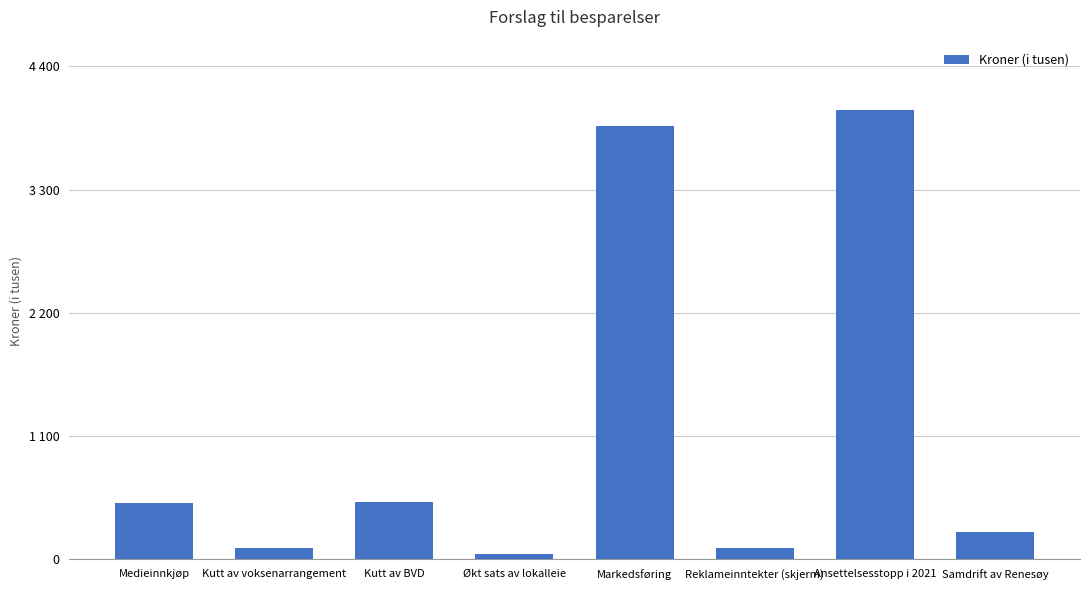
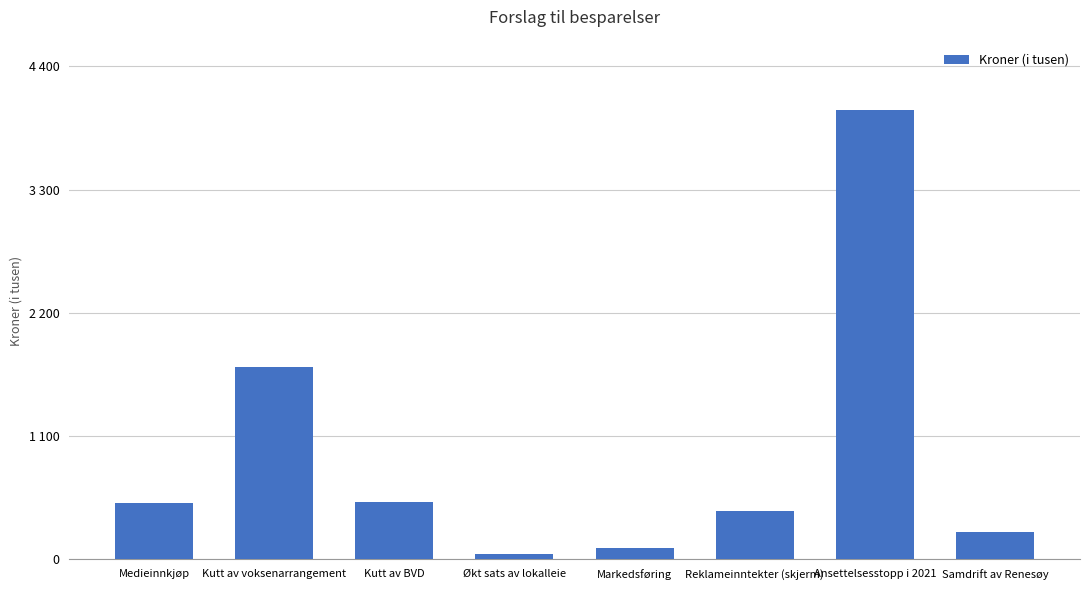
Kutt av voksenarrangement: 100 -> 1720
Markedsføring: 3860 -> 100
Reklameinntekter (skjerm): 100 -> 430
